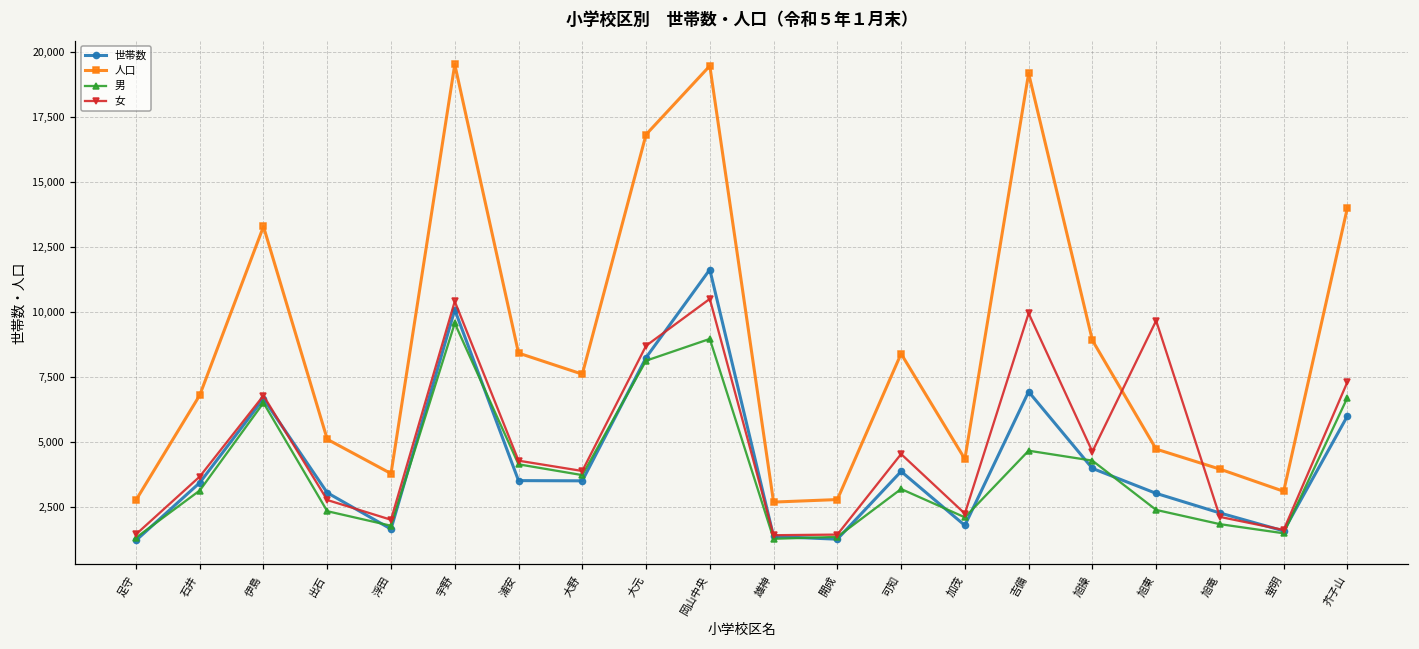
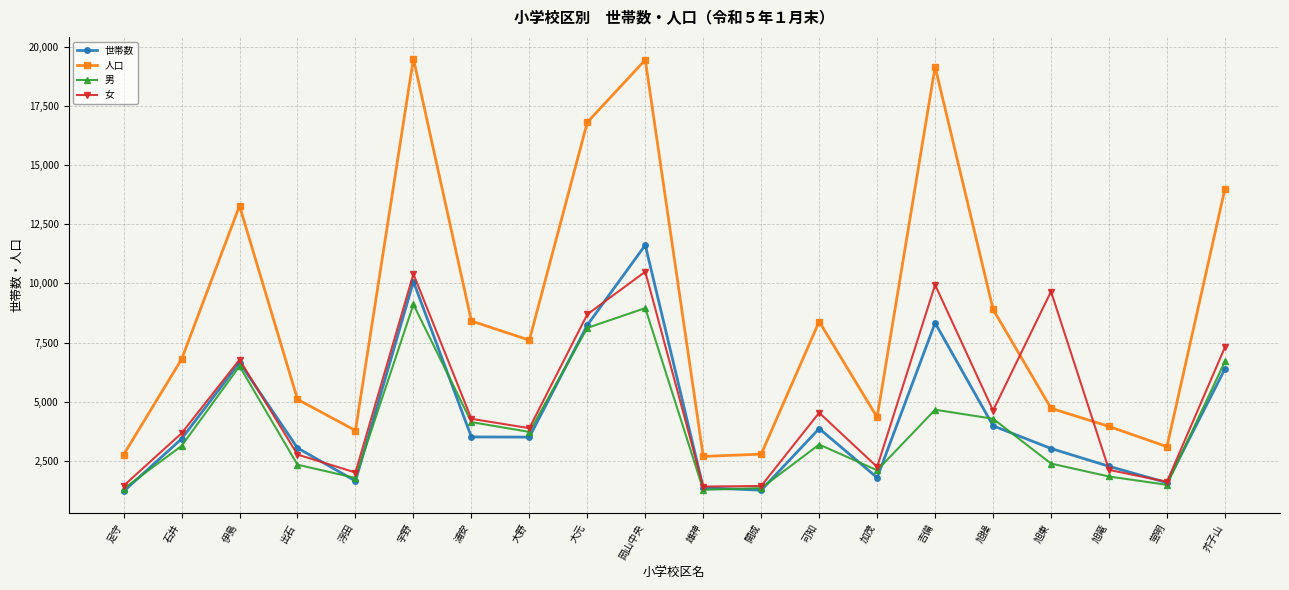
男, 宇野: 9,600 -> 9,100
世帯数, 吉備: 6,900 -> 8,300
世帯数, 芥子山: 6,000 -> 6,400
